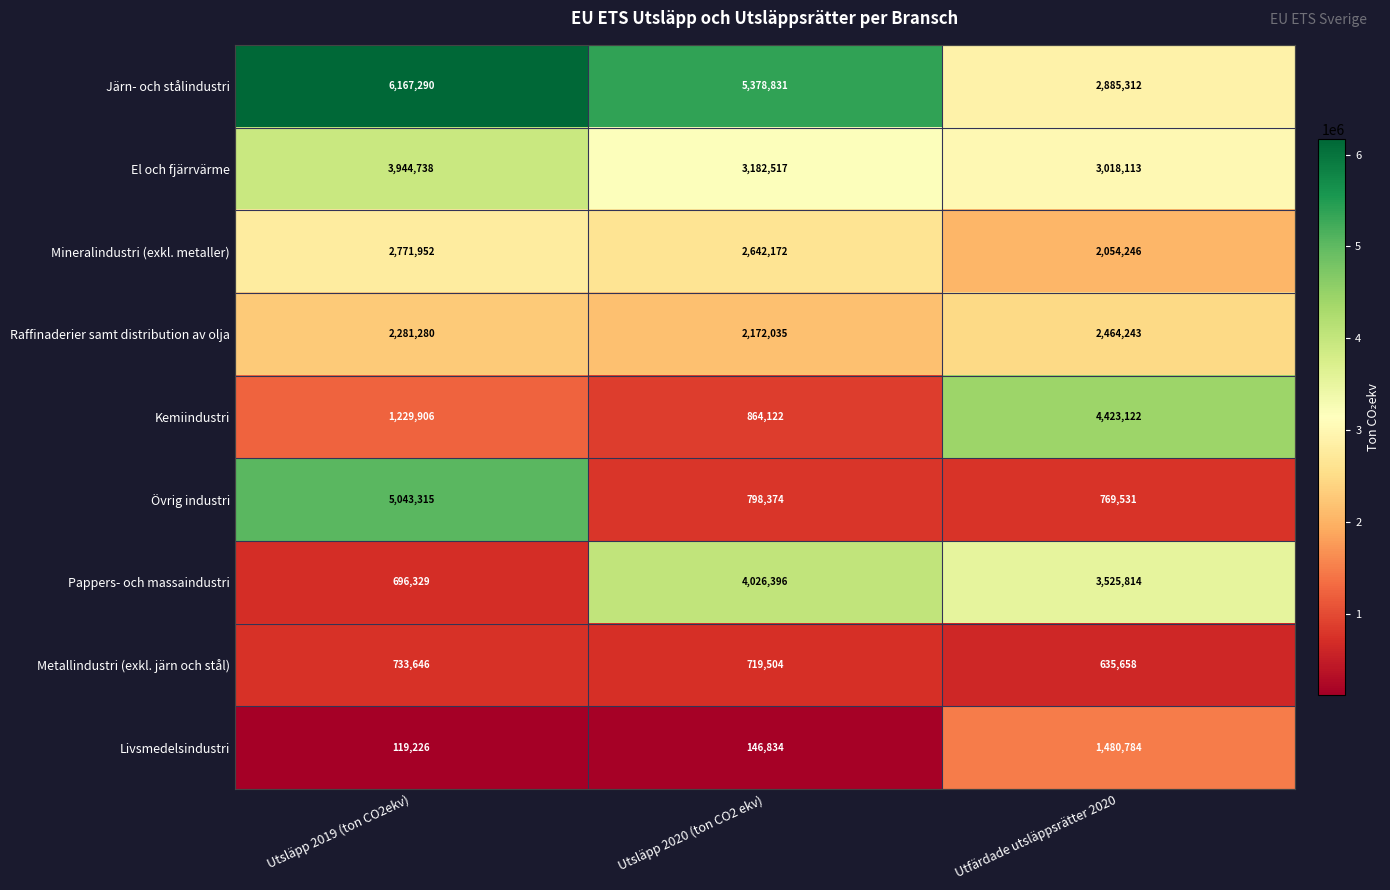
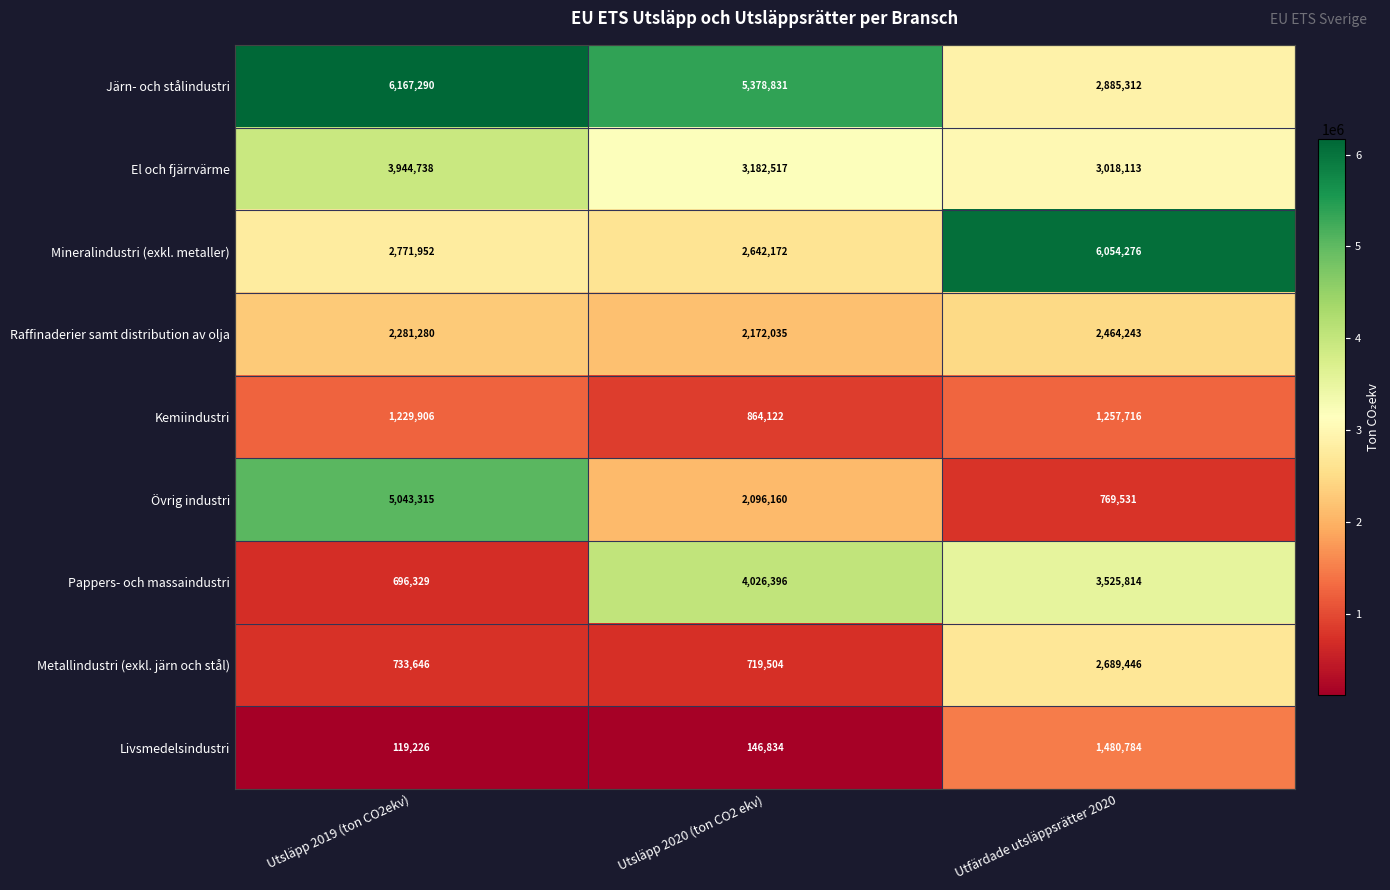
Mineralindustri (exkl. metaller), Utfärdade utsläppsrätter 2020: 2,054,246 -> 6,054,276
Kemiindustri, Utfärdade utsläppsrätter 2020: 4,423,122 -> 1,257,716
Övrig industri, Utsläpp 2020 (ton CO2 ekv): 798,374 -> 2,096,160
Metallindustri (exkl. järn och stål), Utfärdade utsläppsrätter 2020: 635,658 -> 2,689,446
